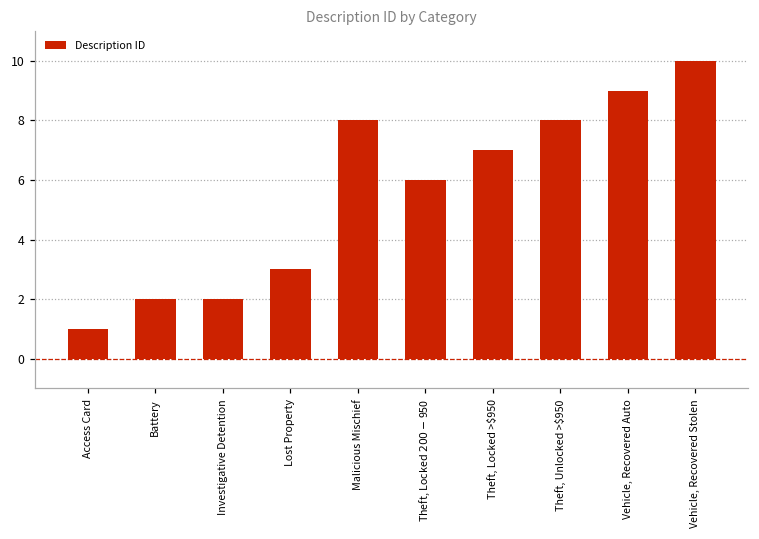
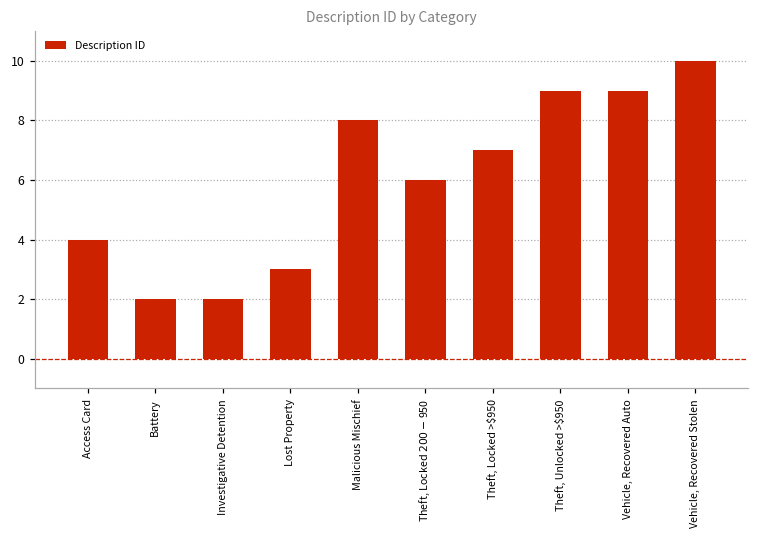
Access Card: 1 -> 4
Theft, Unlocked >$950: 8 -> 9
